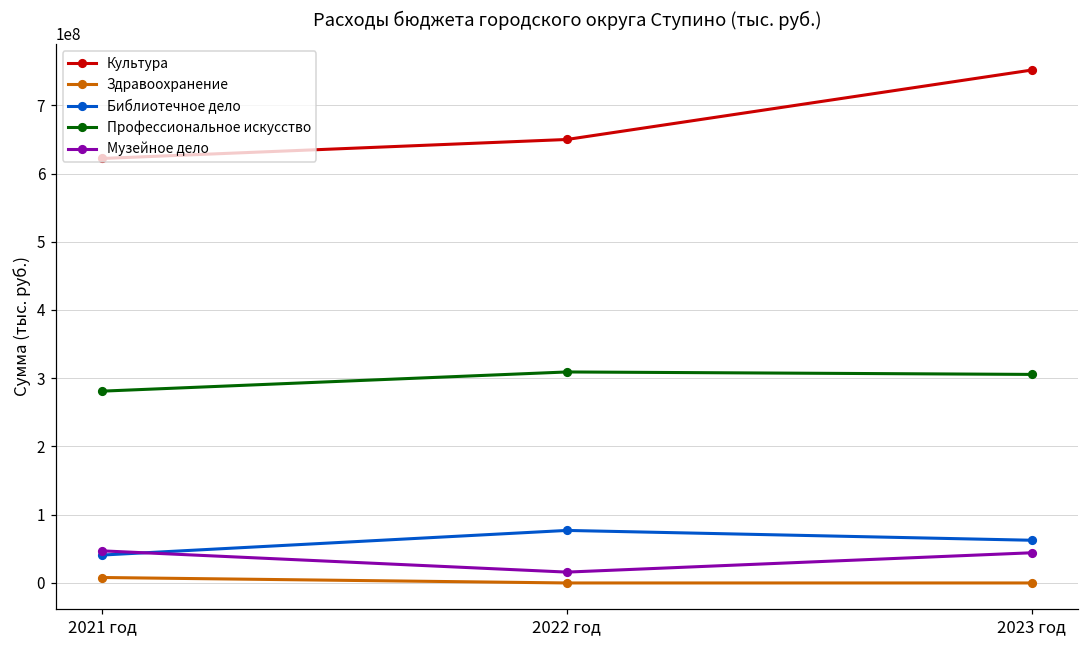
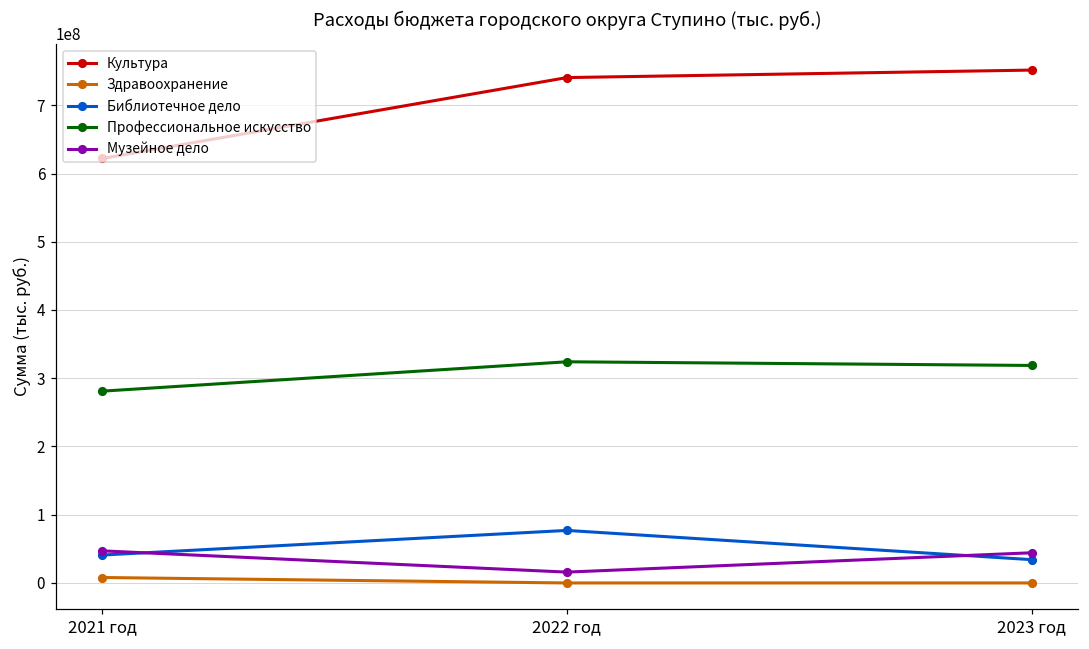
Культура, 2022 год: 650000000 -> 740000000
Профессиональное искусство, 2022 год: 310000000 -> 320000000
Библиотечное дело, 2023 год: 60000000 -> 30000000
Профессиональное искусство, 2023 год: 310000000 -> 320000000
